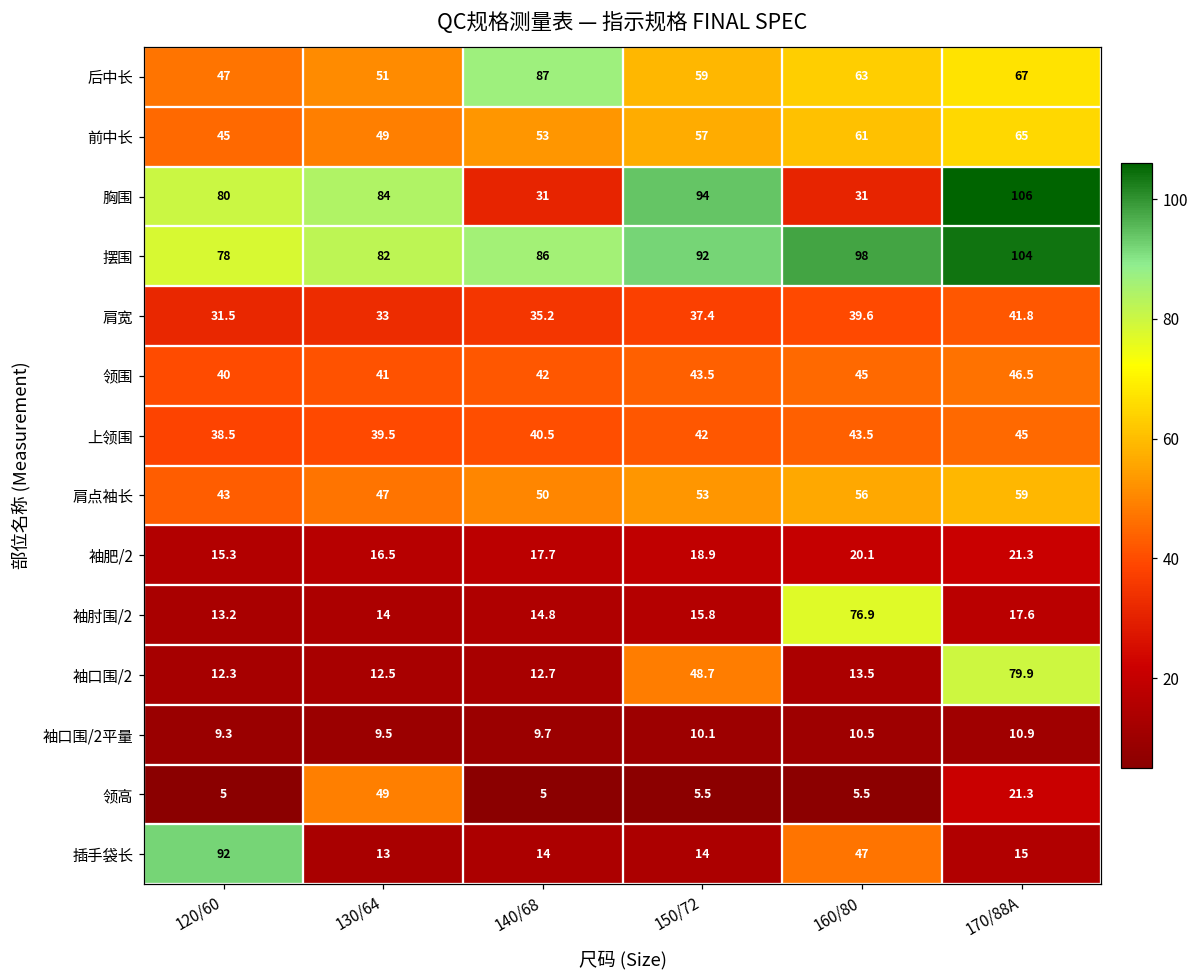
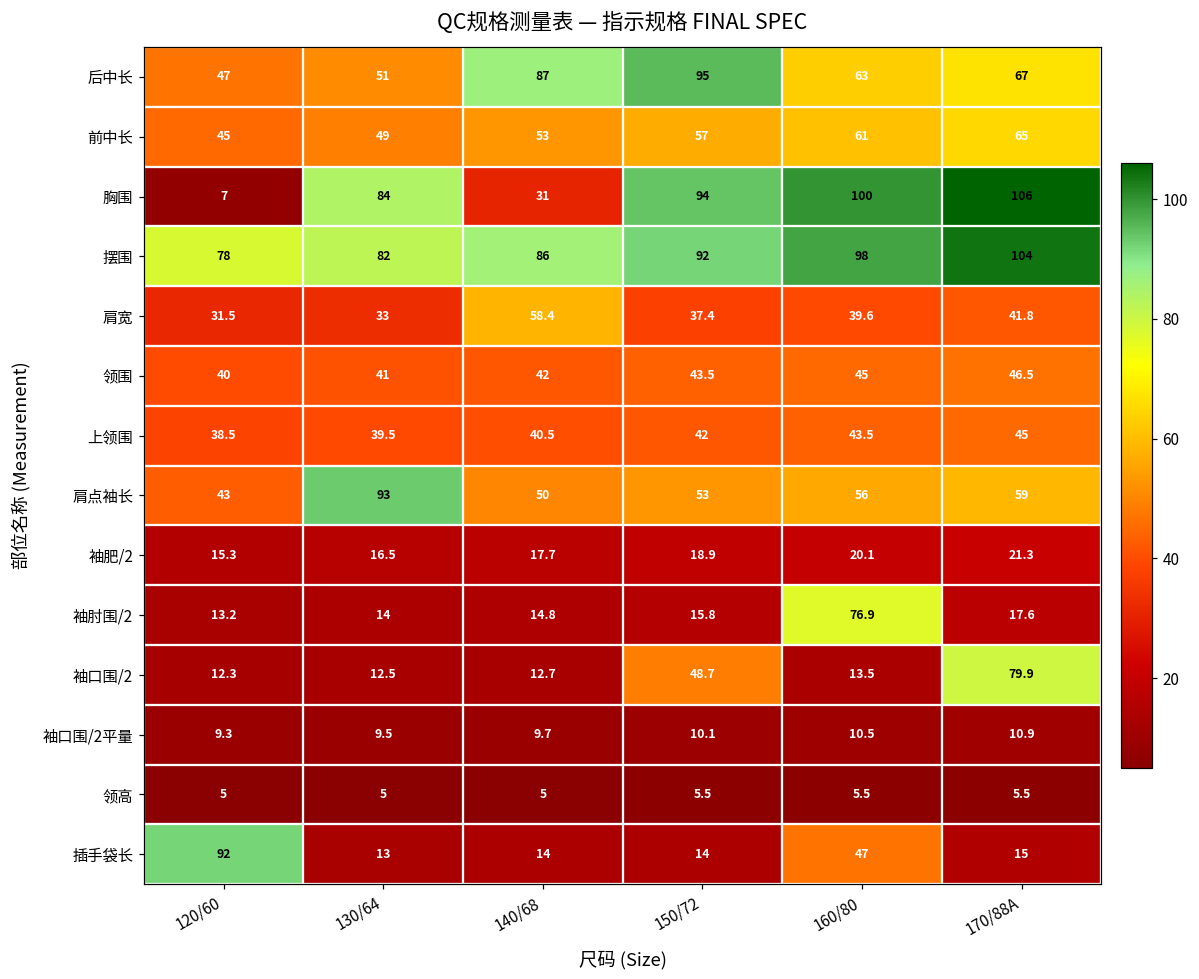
后中长, 150/72: 59 -> 95
胸围, 120/60: 80 -> 7
胸围, 160/80: 31 -> 100
肩宽, 140/68: 35.2 -> 58.4
肩点袖长, 130/64: 47 -> 93
领高, 130/64: 49 -> 5
领高, 170/88A: 21.3 -> 5.5
